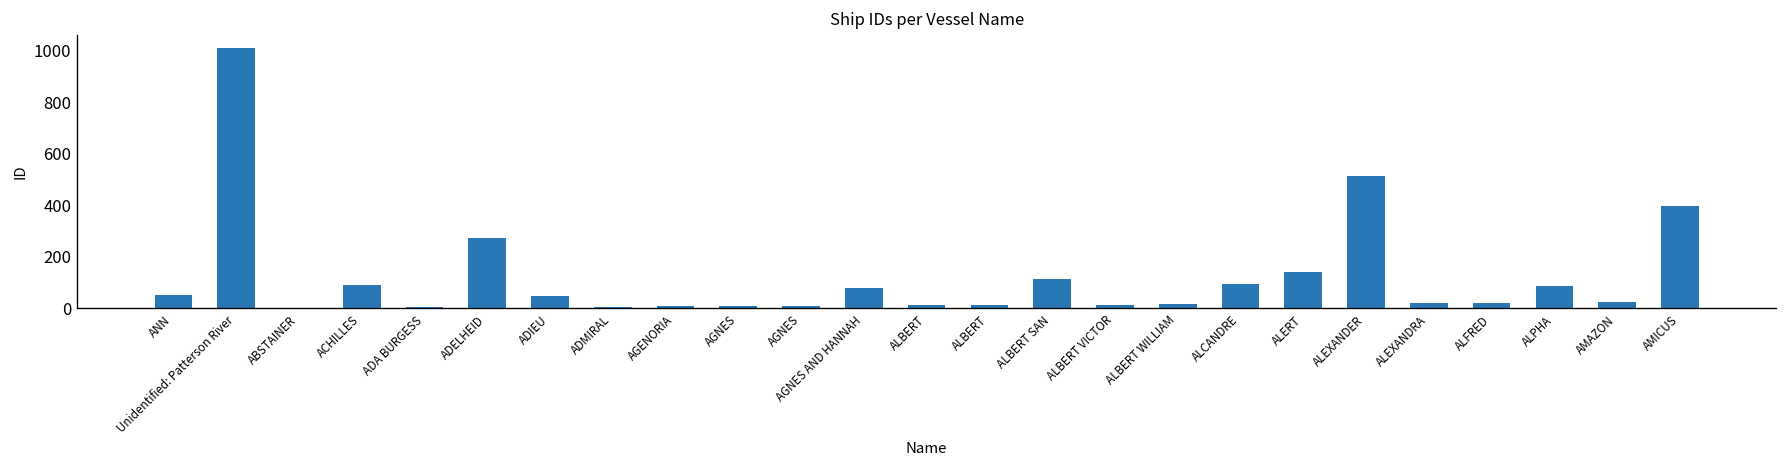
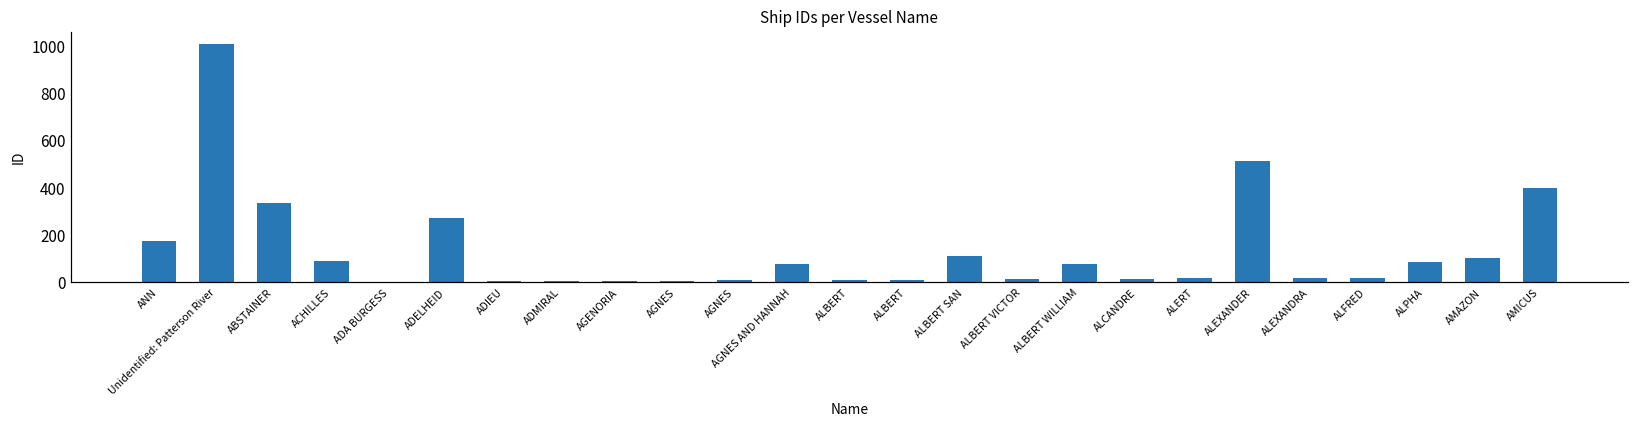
ANN: 50 -> 170
ABSTAINER: 0 -> 340
ADIEU: 50 -> 10
ALBERT WILLIAM: 20 -> 80
ALCANDRE: 90 -> 20
ALERT: 140 -> 20
AMAZON: 20 -> 110
